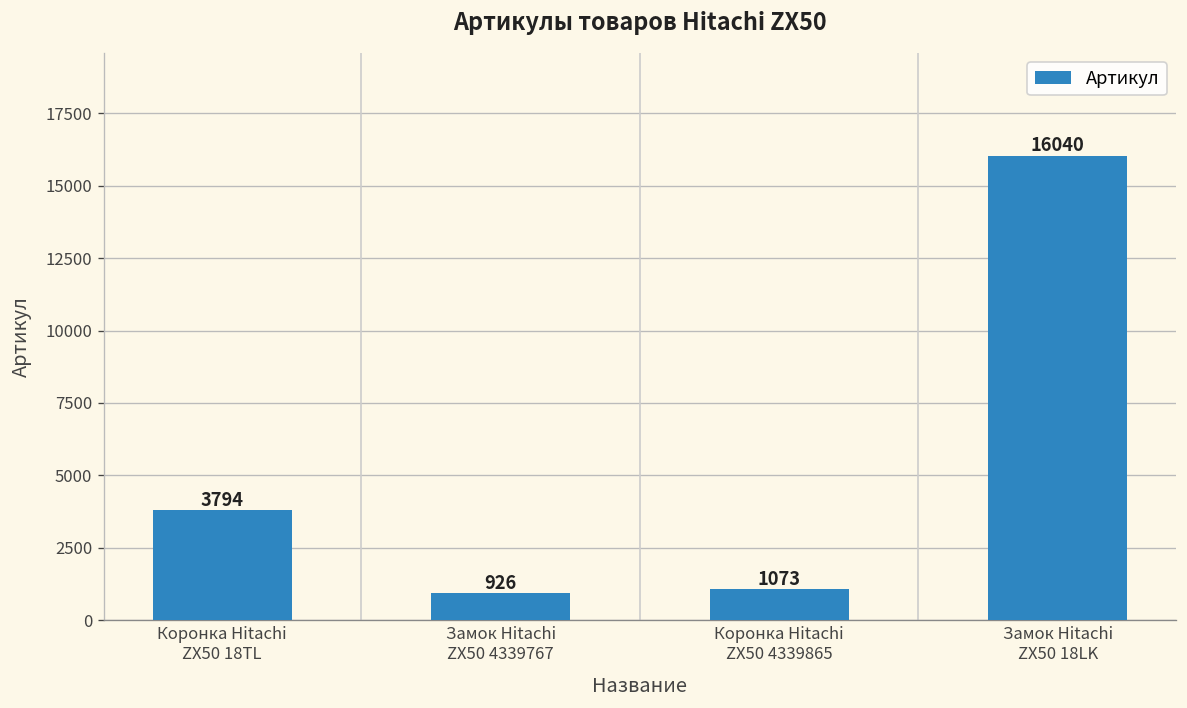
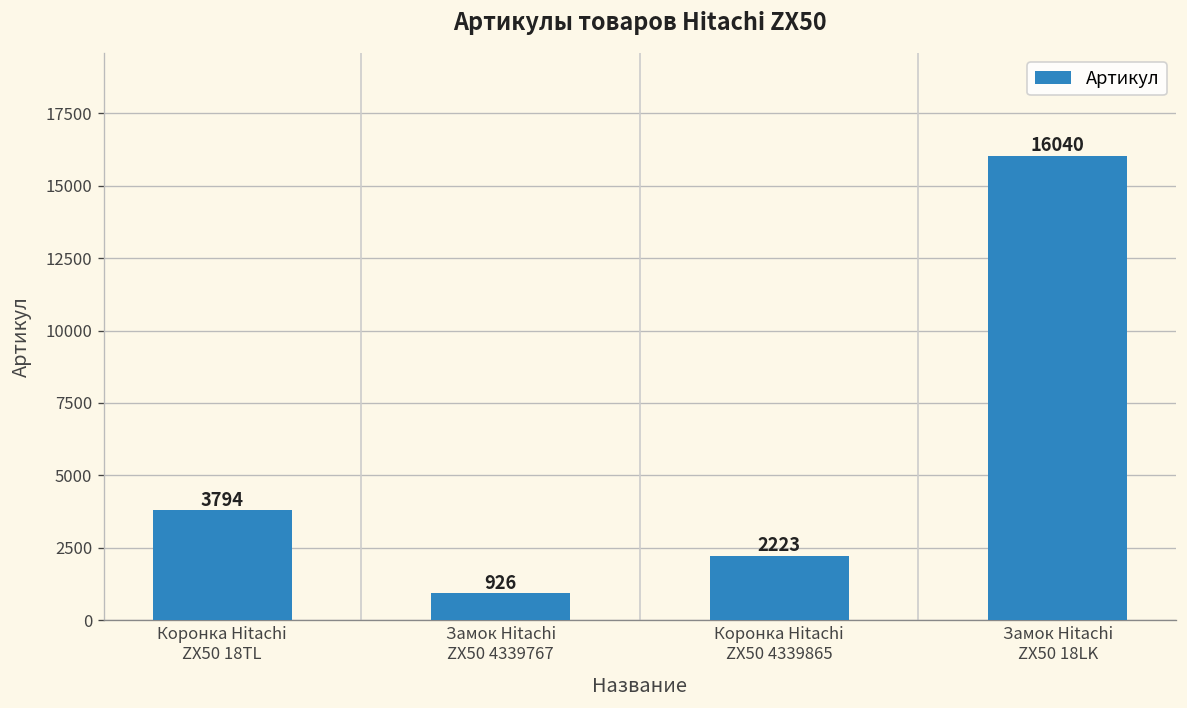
Коронка Hitachi ZX50 4339865: 1073 -> 2223
